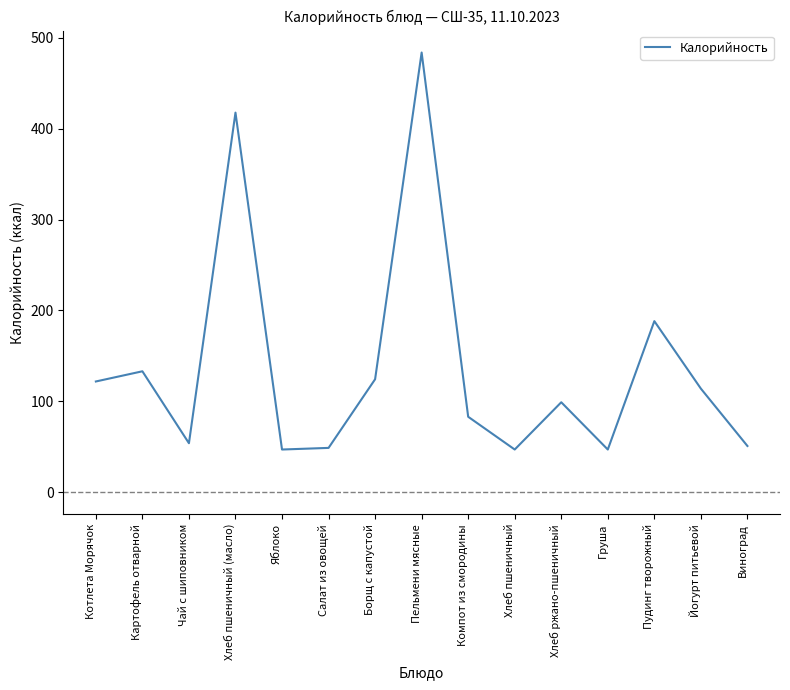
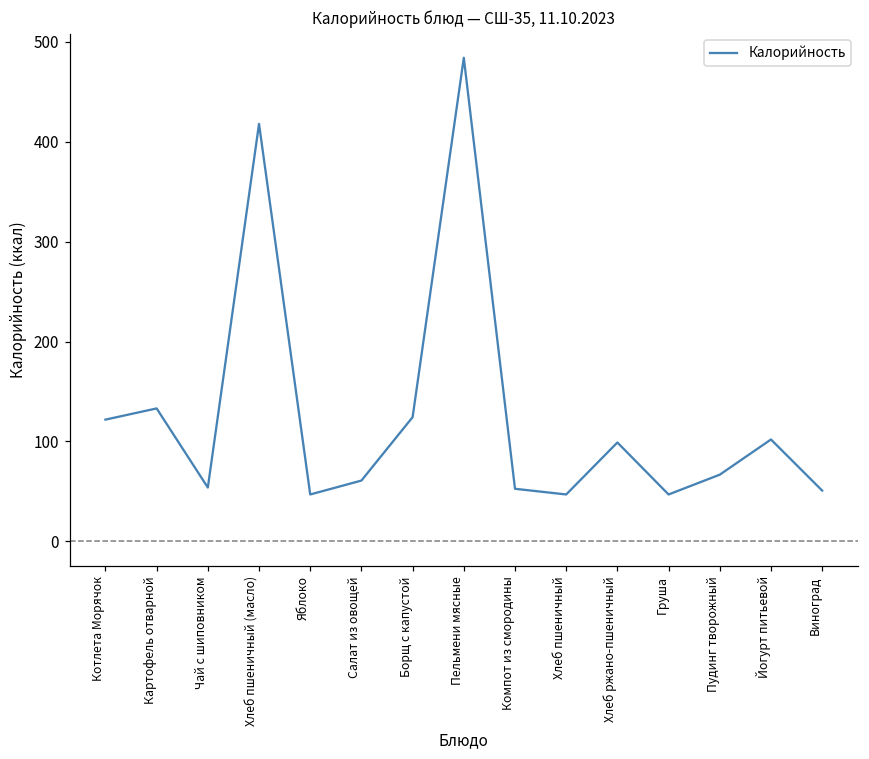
Салат из овощей: 50 -> 60
Компот из смородины: 80 -> 50
Пудинг творожный: 190 -> 70
Йогурт питьевой: 110 -> 100
